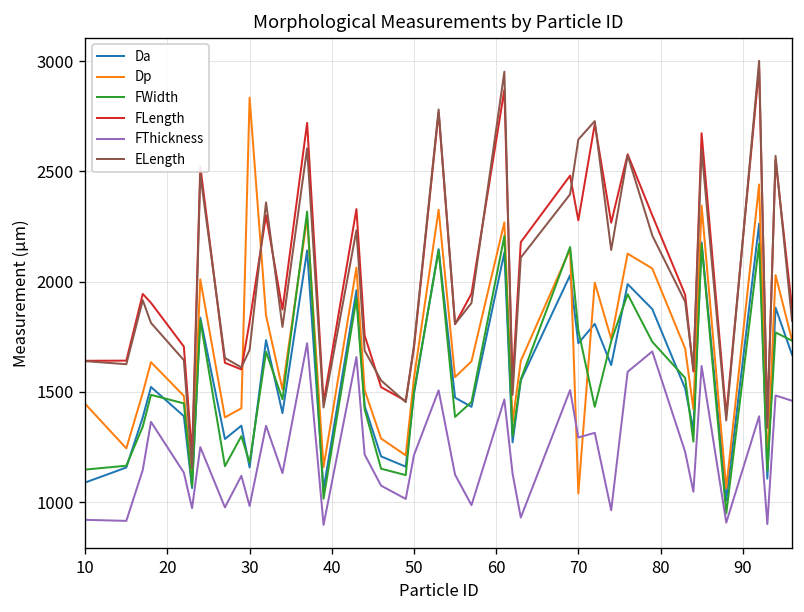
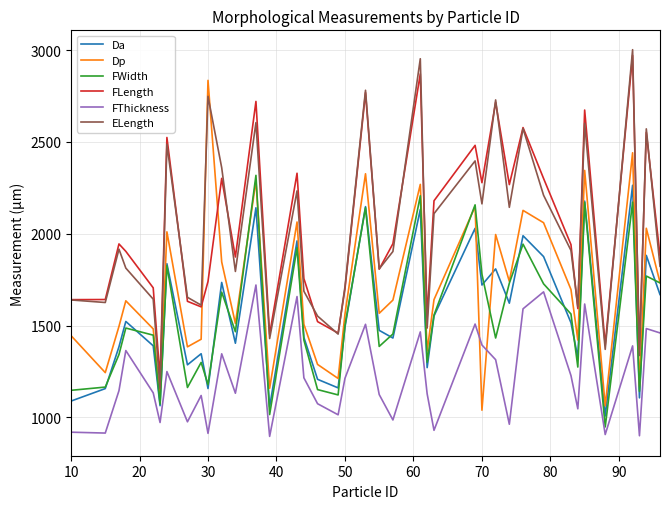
FLength, 30: 1820 -> 1740
FThickness, 30: 980 -> 910
ELength, 30: 1690 -> 2750
FThickness, 70: 1290 -> 1390
ELength, 70: 2640 -> 2160
